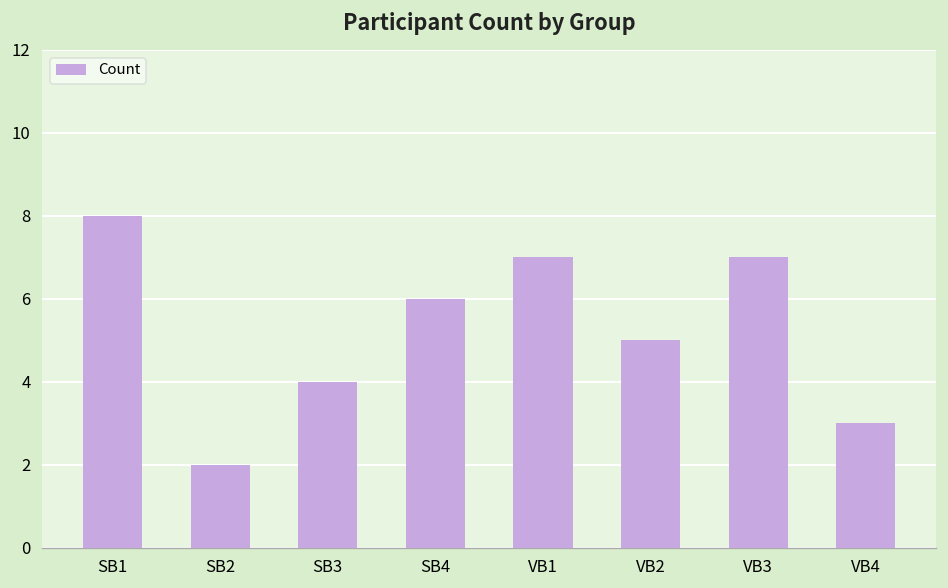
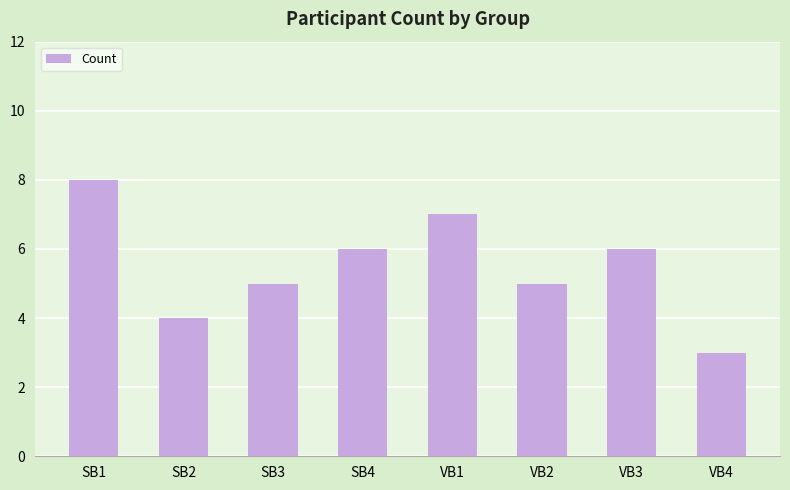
SB2: 2 -> 4
SB3: 4 -> 5
VB3: 7 -> 6
